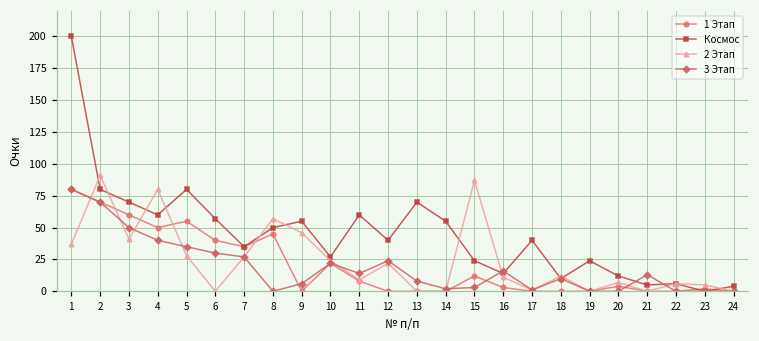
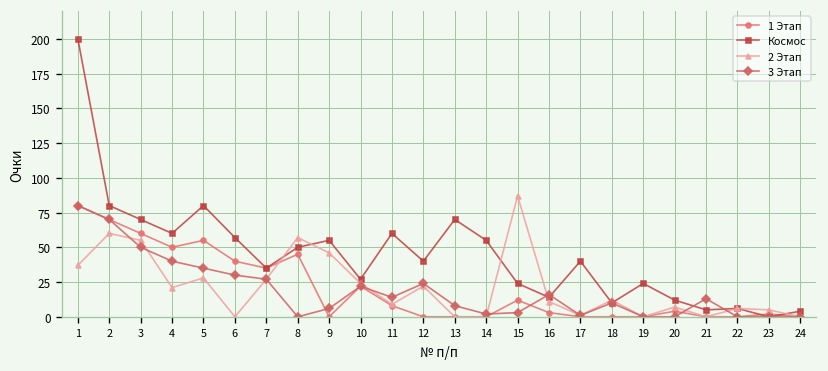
2 Этап, 2: 91 -> 60
2 Этап, 3: 41 -> 55
2 Этап, 4: 80 -> 21
